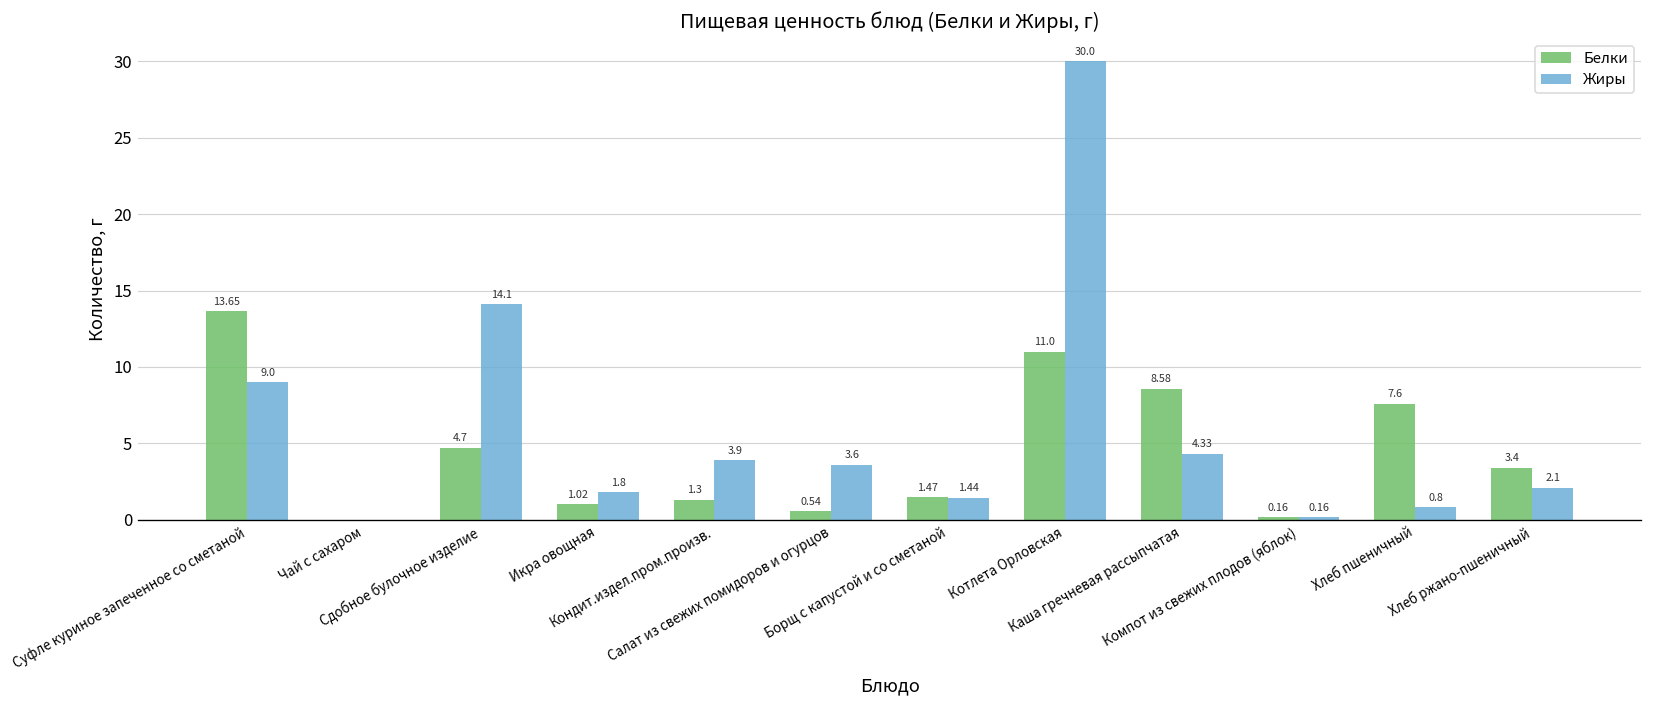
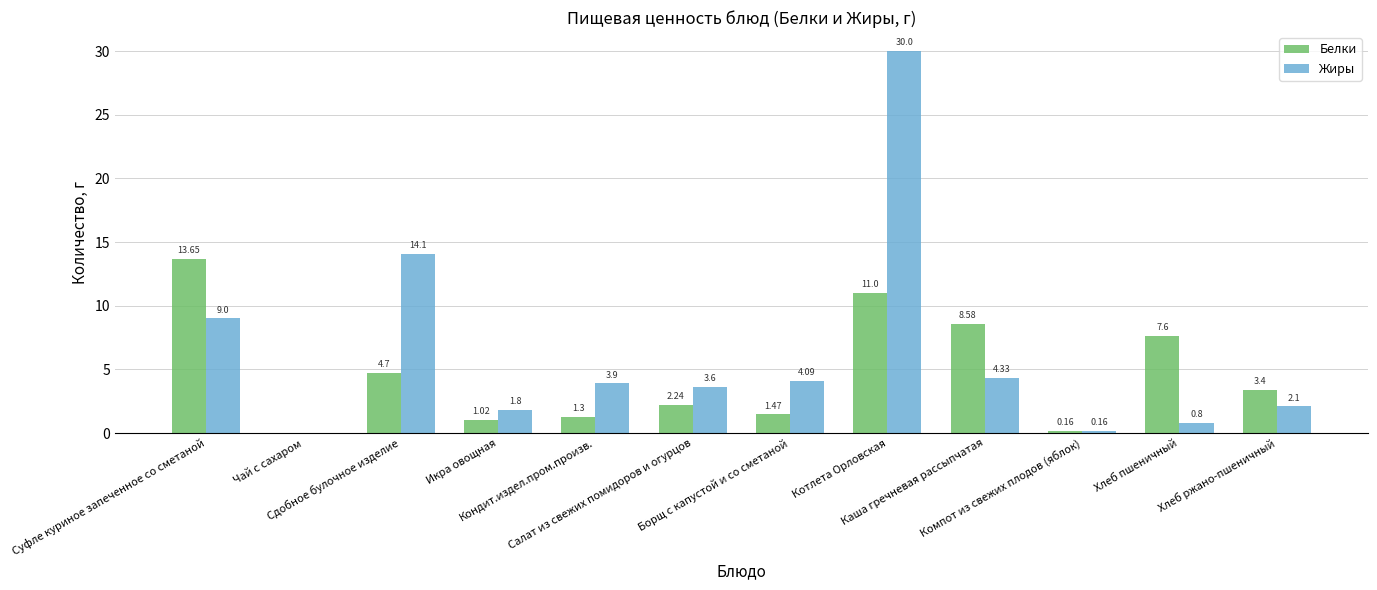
Белки, Салат из свежих помидоров и огурцов: 0.54 -> 2.24
Жиры, Борщ с капустой и со сметаной: 1.44 -> 4.09
